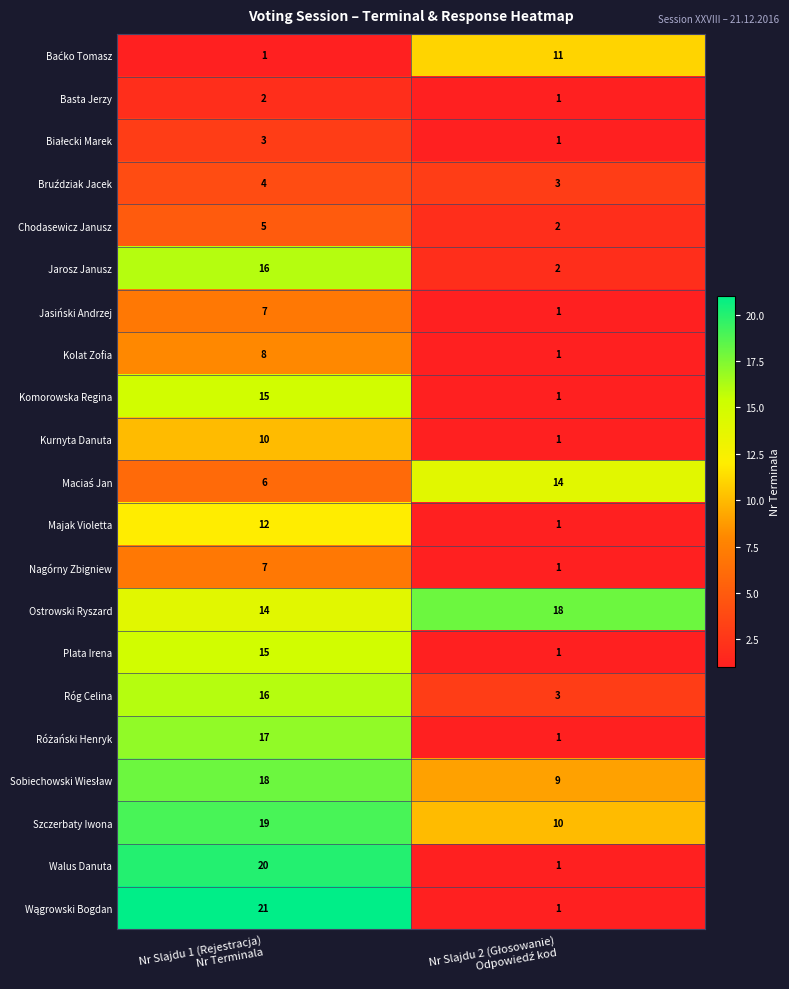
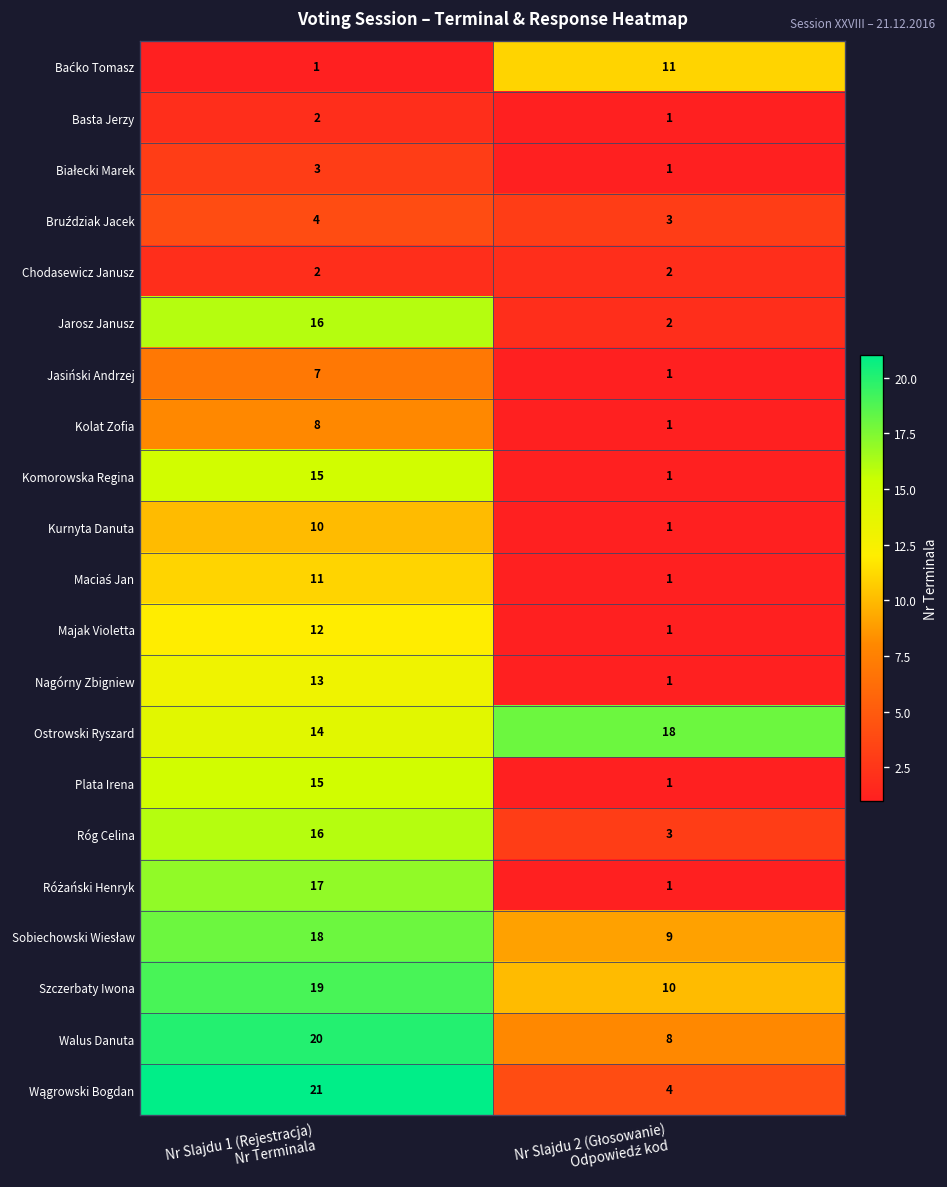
Chodasewicz Janusz, Nr Slajdu 1 (Rejestracja) Nr Terminala: 5 -> 2
Maciaś Jan, Nr Slajdu 1 (Rejestracja) Nr Terminala: 6 -> 11
Maciaś Jan, Nr Slajdu 2 (Głosowanie) Odpowiedź kod: 14 -> 1
Nagórny Zbigniew, Nr Slajdu 1 (Rejestracja) Nr Terminala: 7 -> 13
Walus Danuta, Nr Slajdu 2 (Głosowanie) Odpowiedź kod: 1 -> 8
Wągrowski Bogdan, Nr Slajdu 2 (Głosowanie) Odpowiedź kod: 1 -> 4
